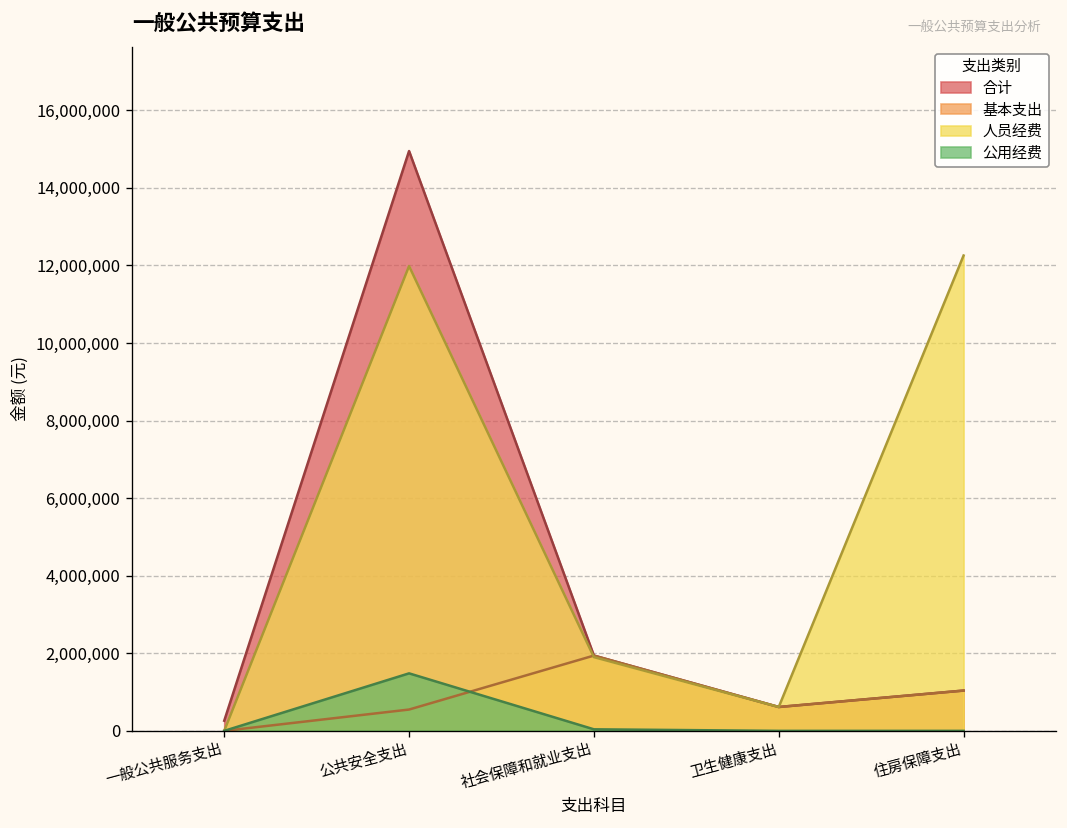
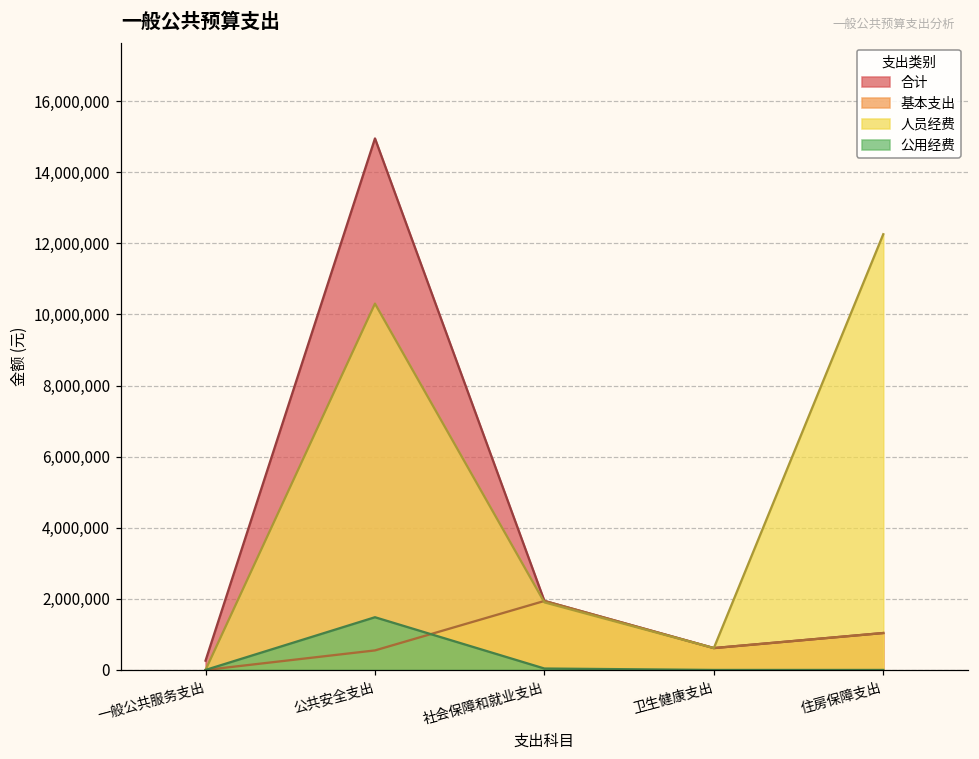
人员经费, 公共安全支出: 12,000,000 -> 10,300,000
